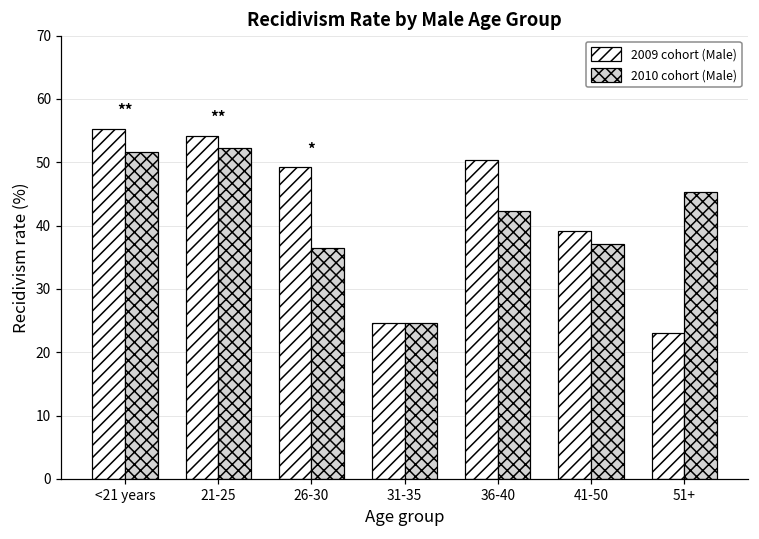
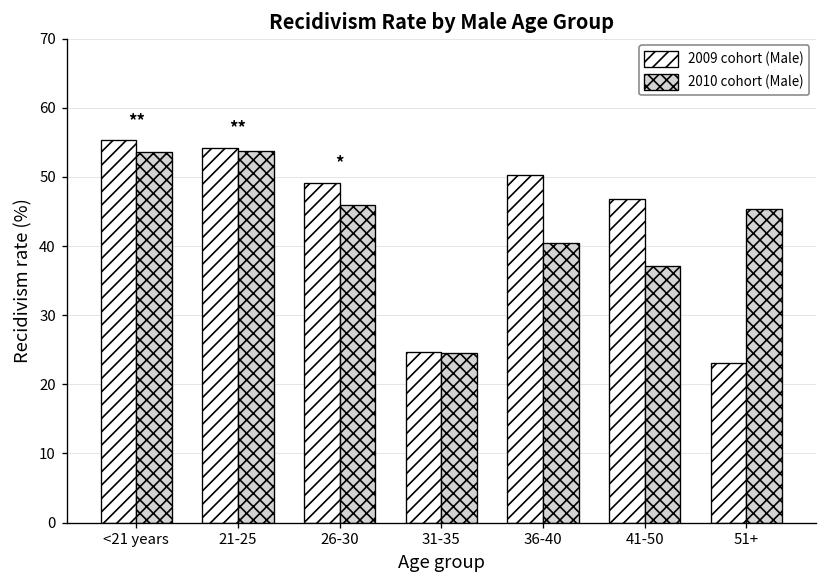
2010 cohort (Male), <21 years: 52 -> 54
2010 cohort (Male), 21-25: 52 -> 54
2010 cohort (Male), 26-30: 36 -> 46
2010 cohort (Male), 36-40: 42 -> 40
2009 cohort (Male), 41-50: 39 -> 47
